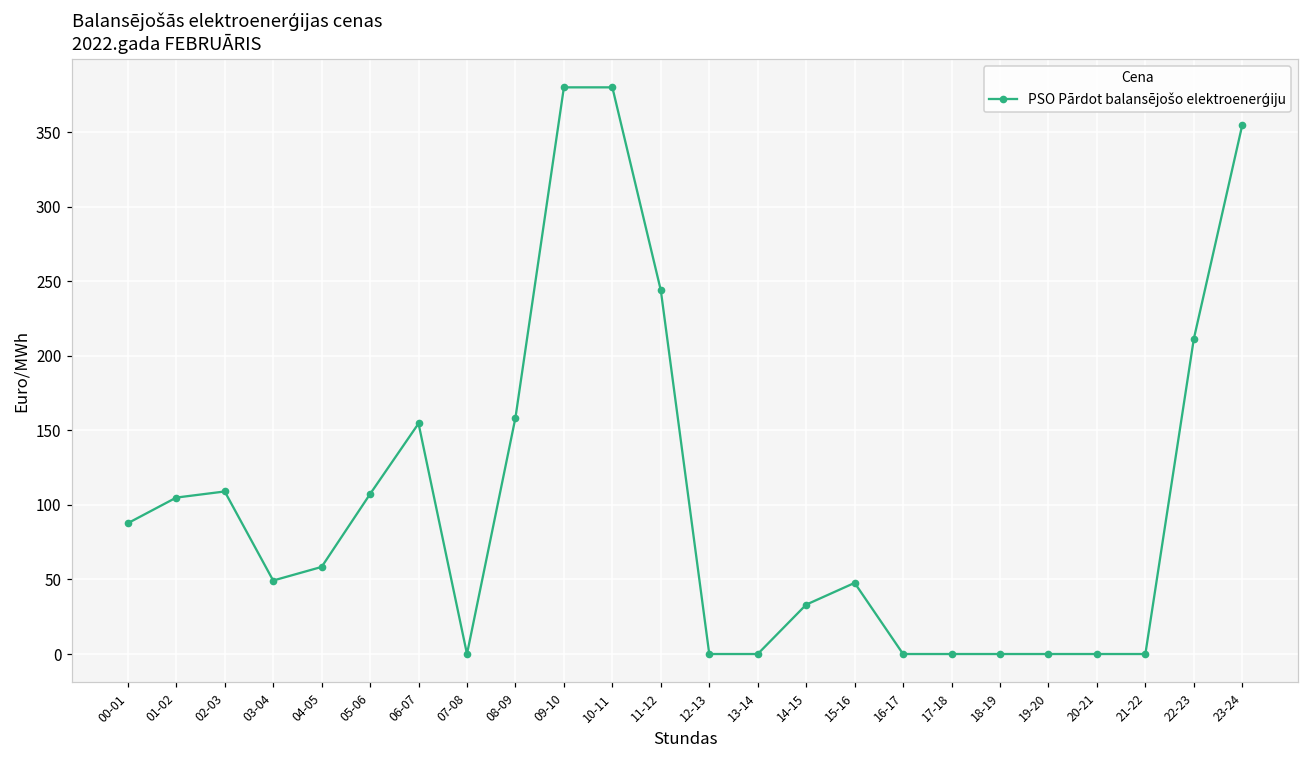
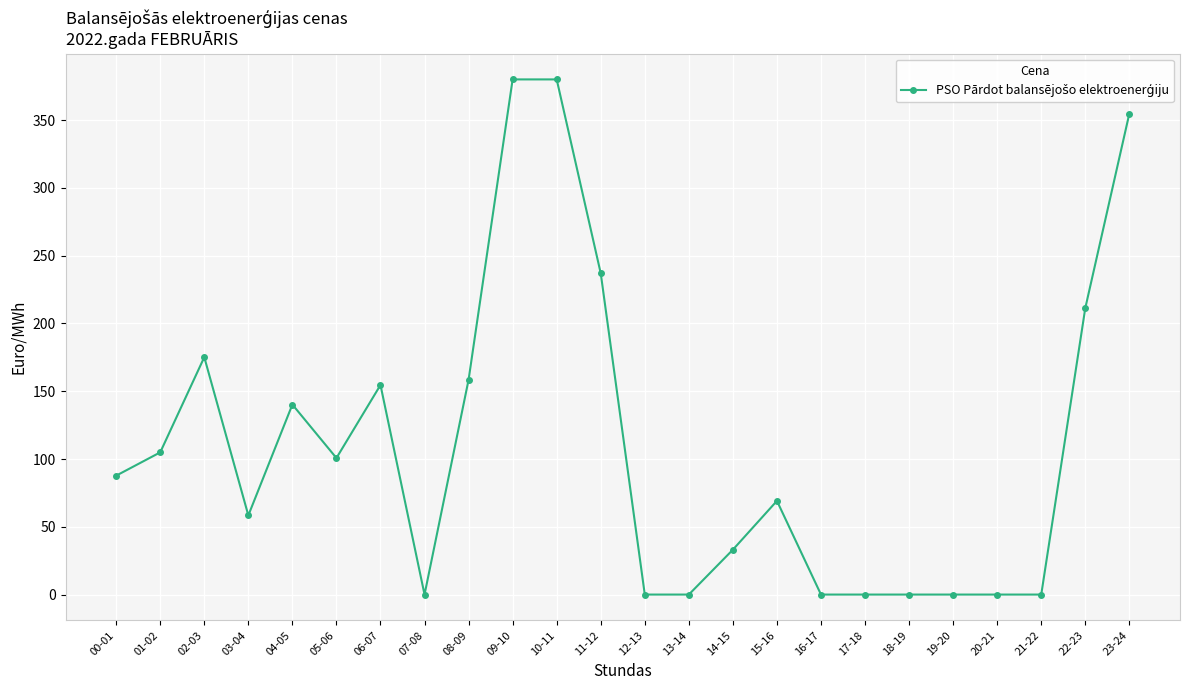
02-03: 109 -> 175
03-04: 49 -> 58
04-05: 58 -> 140
05-06: 107 -> 101
11-12: 244 -> 237
15-16: 48 -> 69
